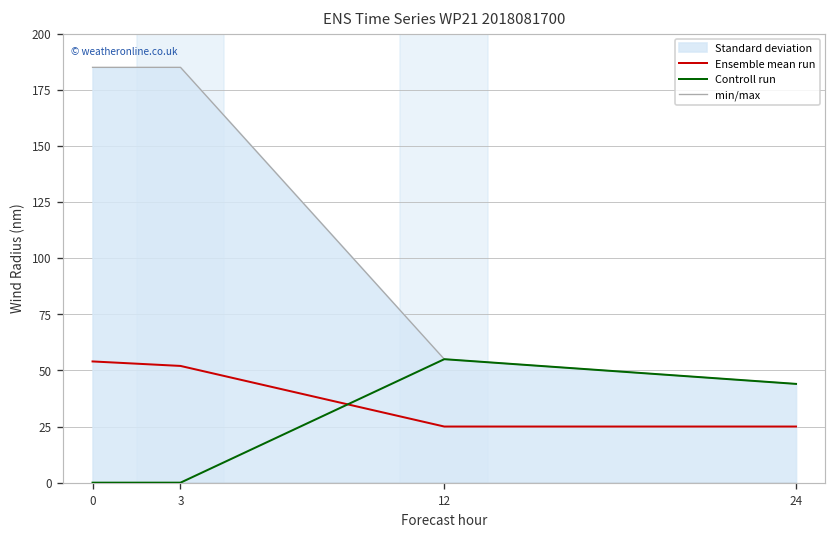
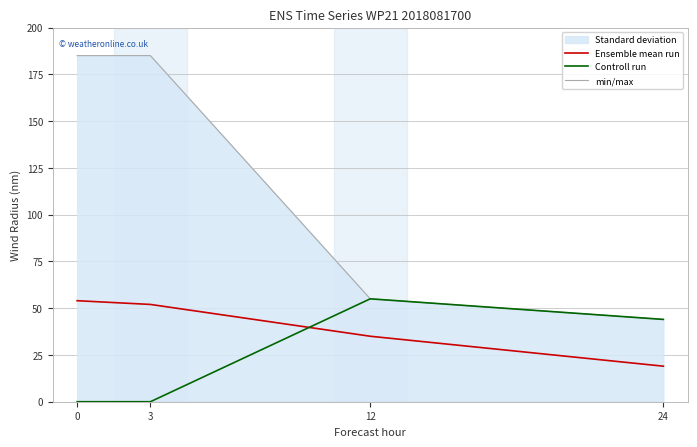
Ensemble mean run, 12: 25 -> 35
Ensemble mean run, 24: 25 -> 19
